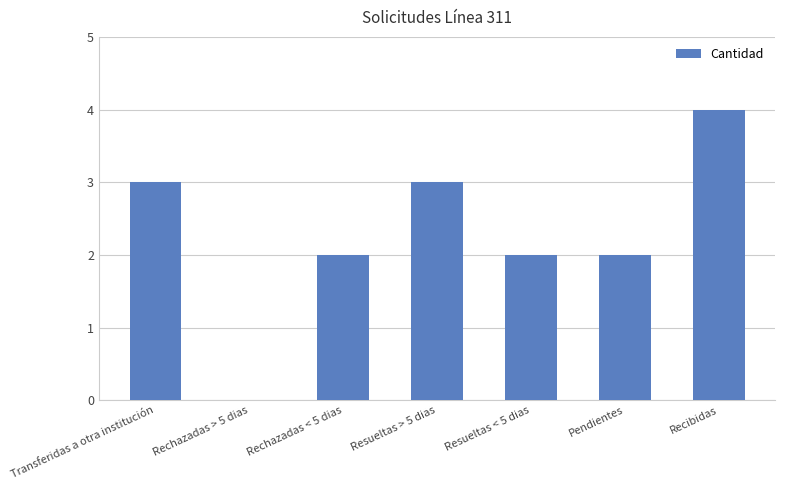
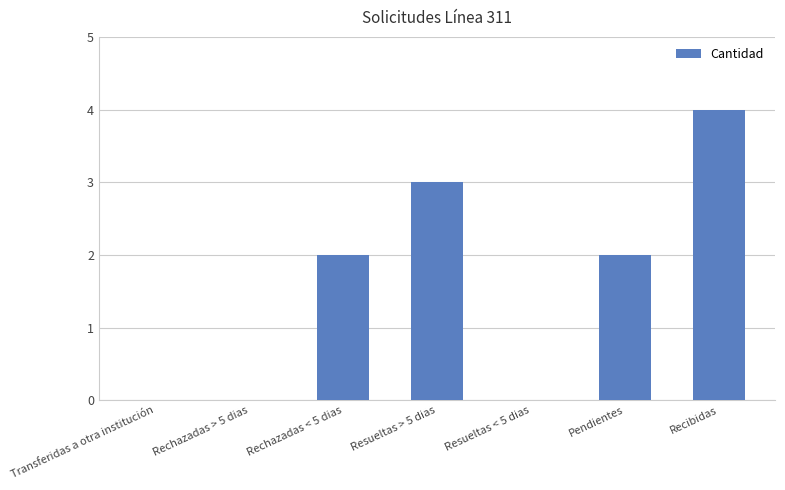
Transferidas a otra institución: 3 -> 0
Resueltas < 5 dias: 2 -> 0
